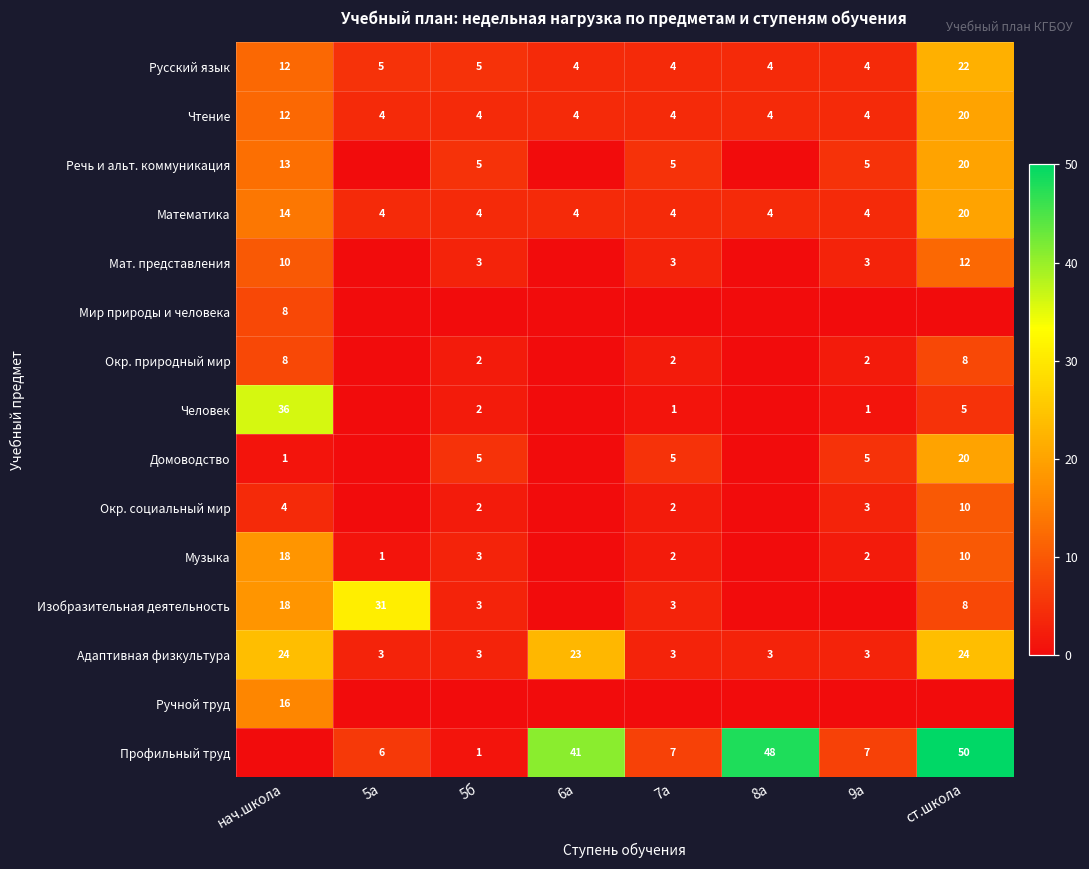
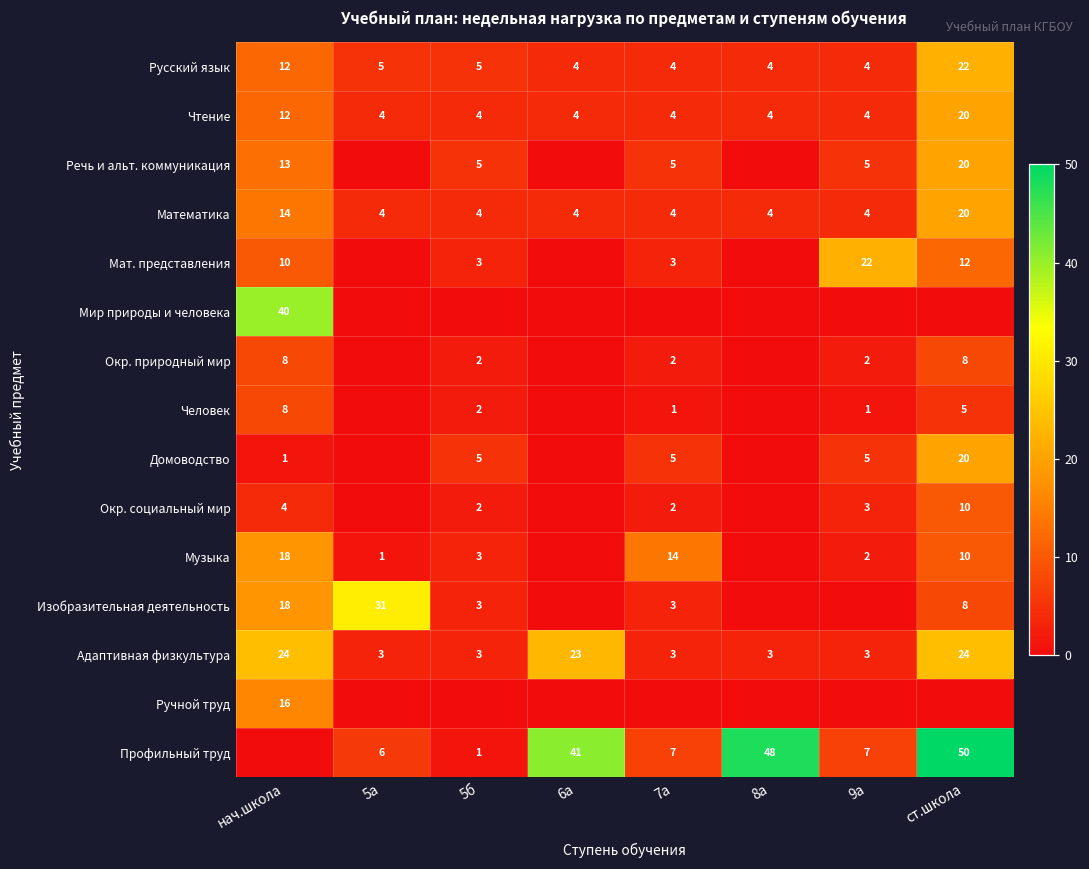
Мат. представления, 9а: 3 -> 22
Мир природы и человека, нач.школа: 8 -> 40
Человек, нач.школа: 36 -> 8
Музыка, 7а: 2 -> 14
